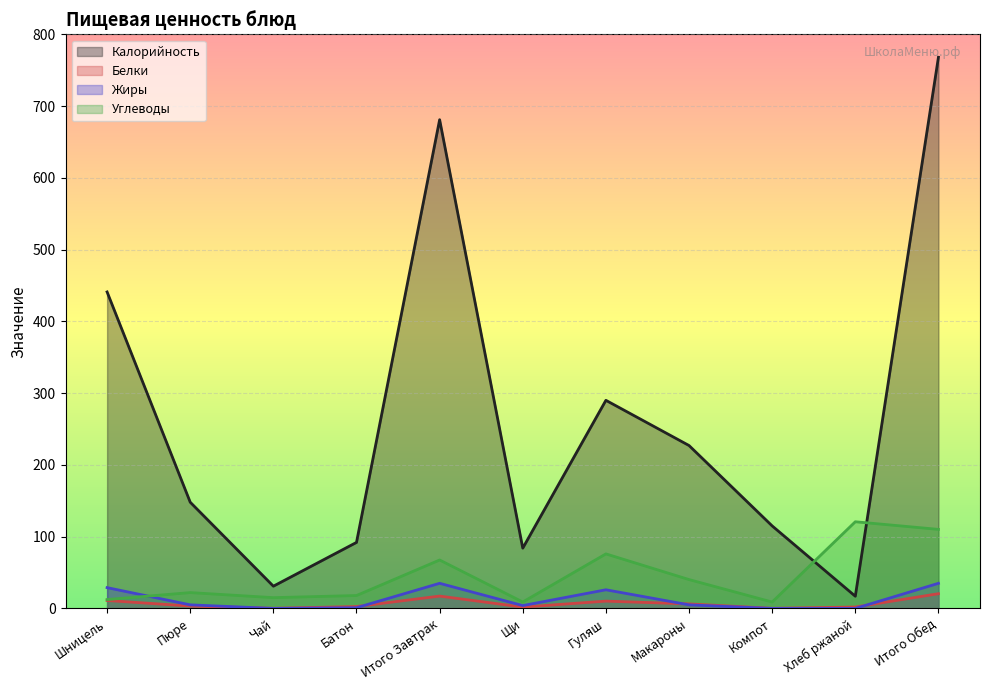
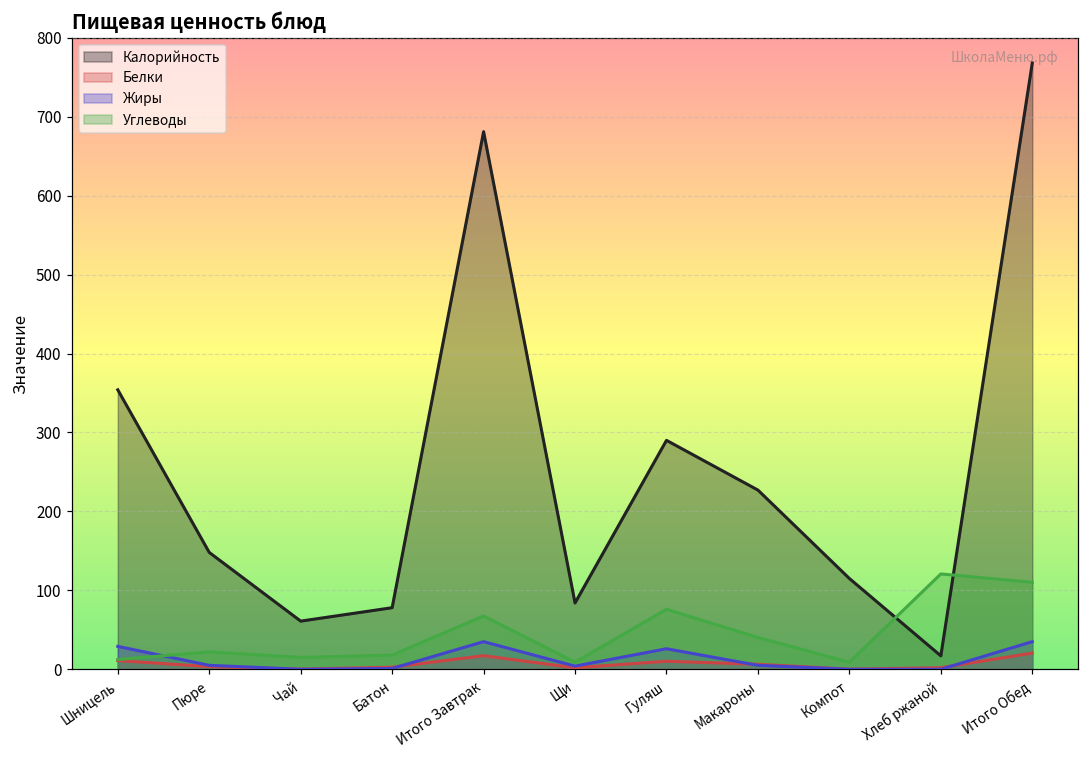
Калорийность, Шницель: 440 -> 350
Калорийность, Чай: 30 -> 60
Калорийность, Батон: 90 -> 80
